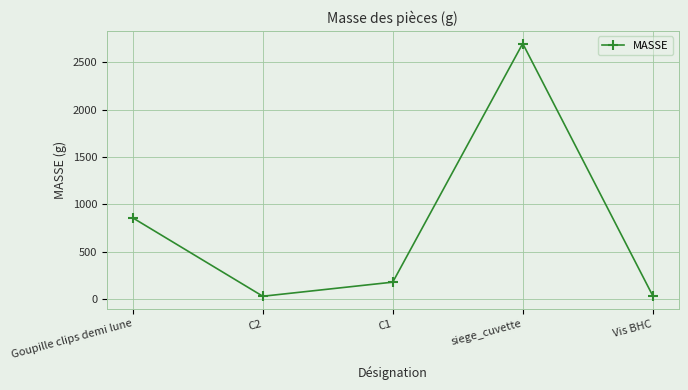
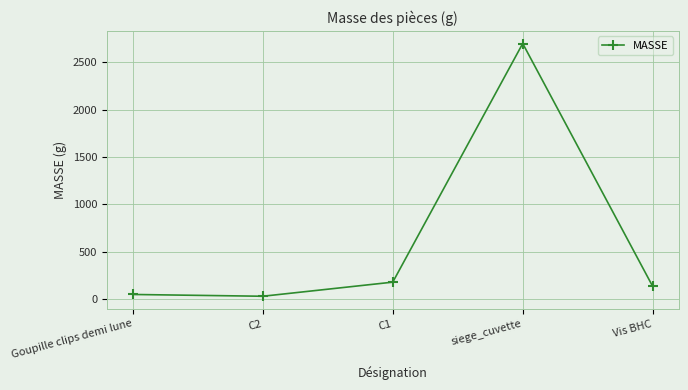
Goupille clips demi lune: 900 -> 100
Vis BHC: 0 -> 100
